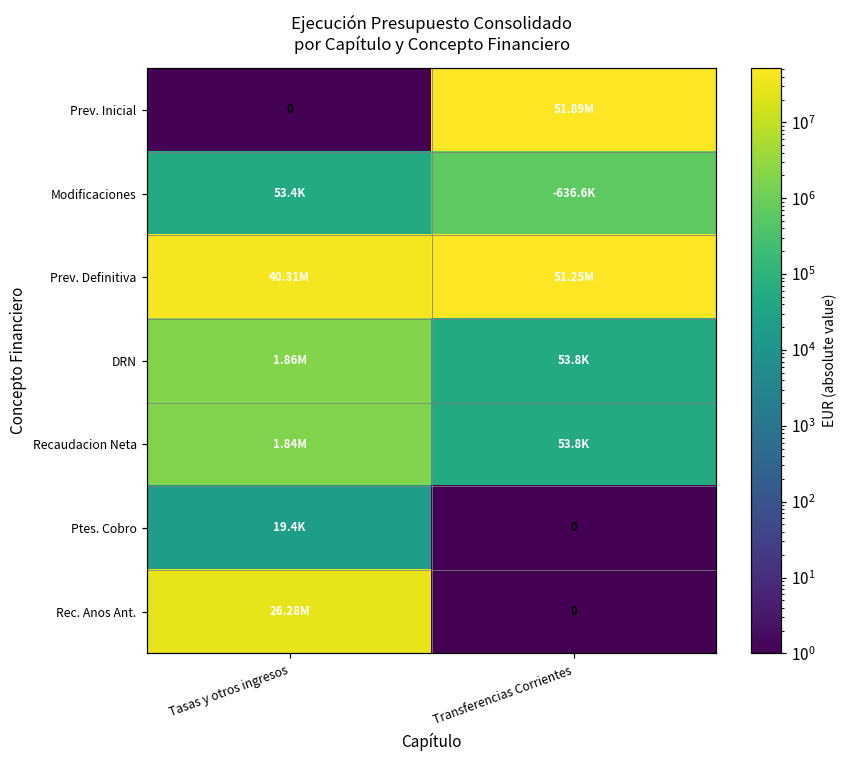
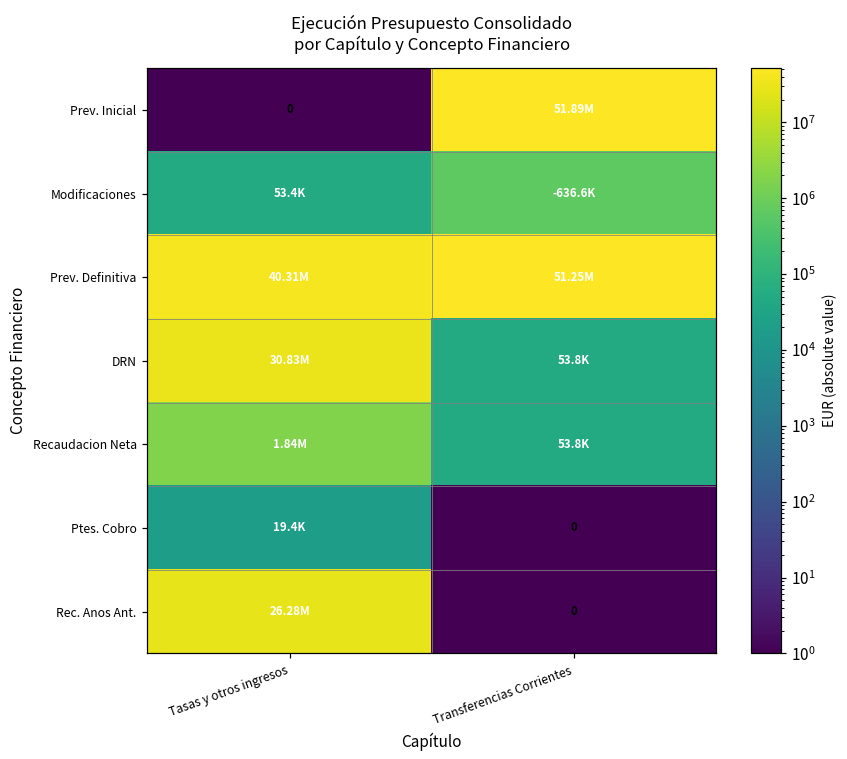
DRN, Tasas y otros ingresos: 1.86M -> 30.83M
